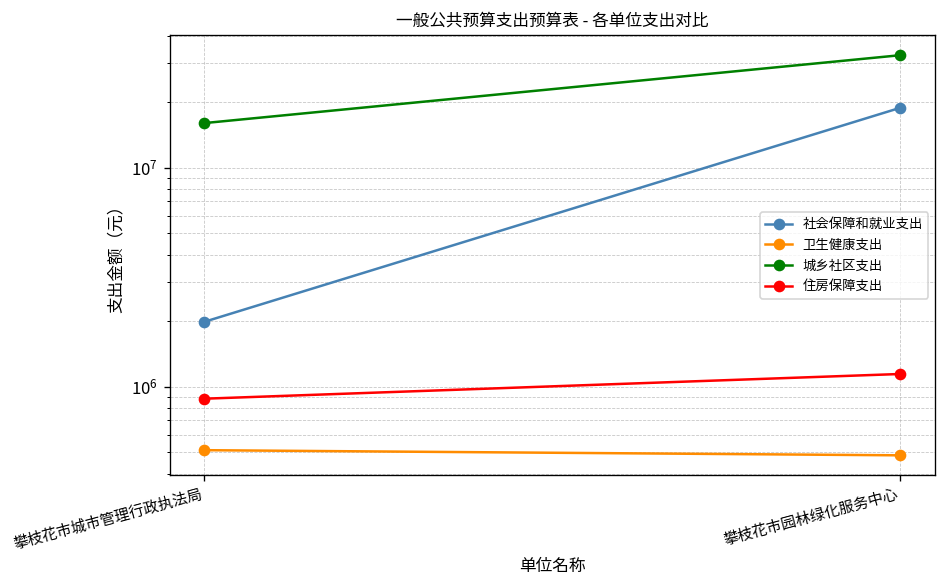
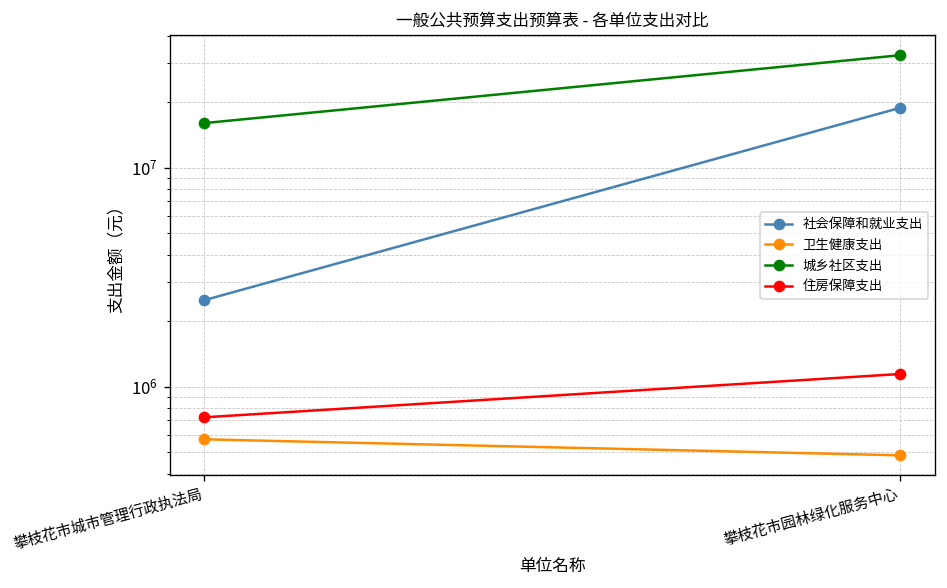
社会保障和就业支出, 攀枝花市城市管理行政执法局: 2000000 -> 2500000
卫生健康支出, 攀枝花市城市管理行政执法局: 510000 -> 570000
住房保障支出, 攀枝花市城市管理行政执法局: 900000 -> 720000
